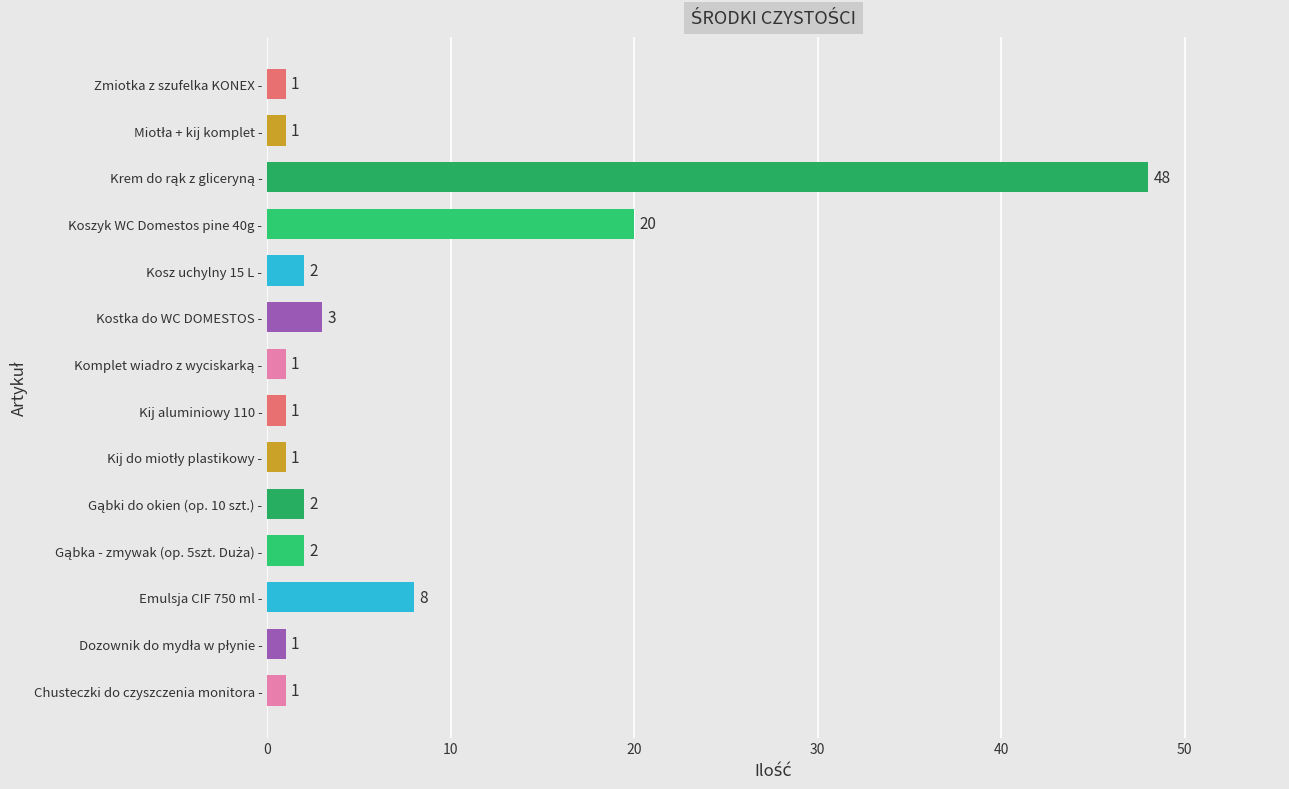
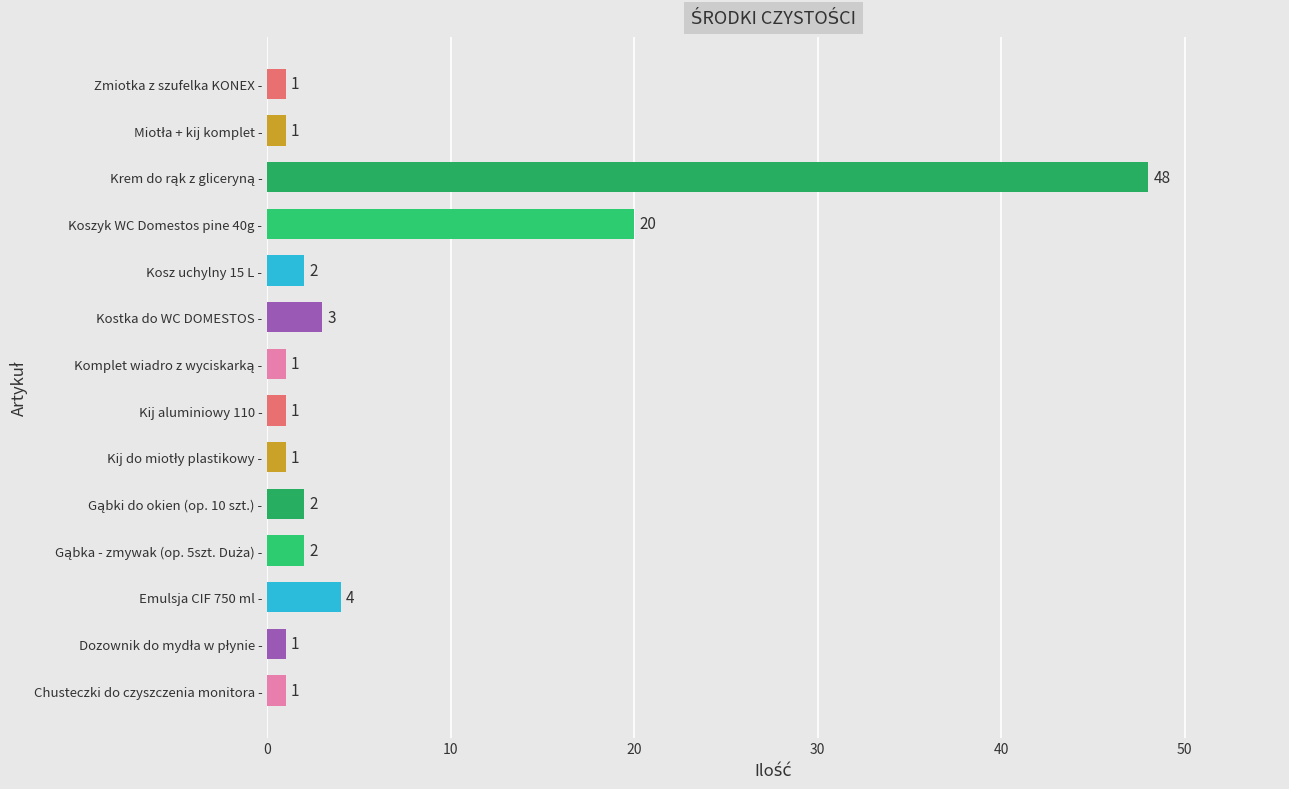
Emulsja CIF 750 ml -: 8 -> 4
